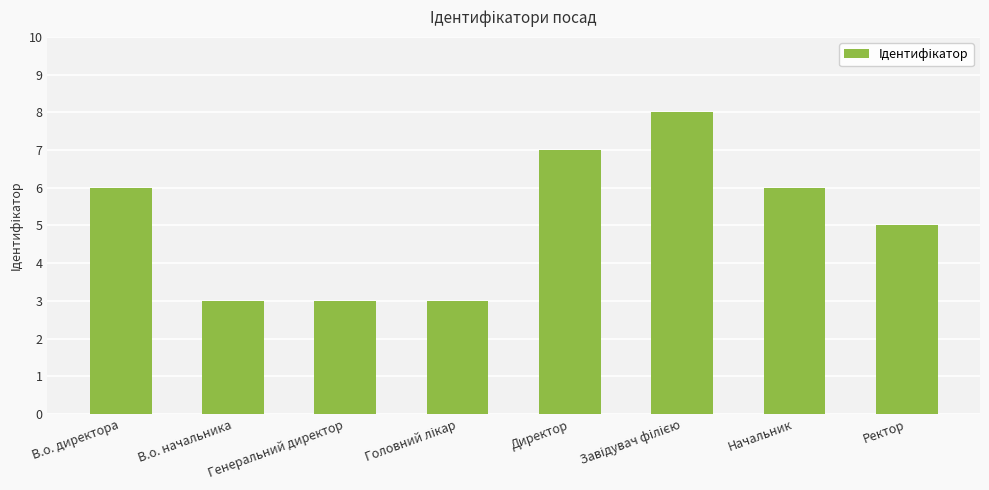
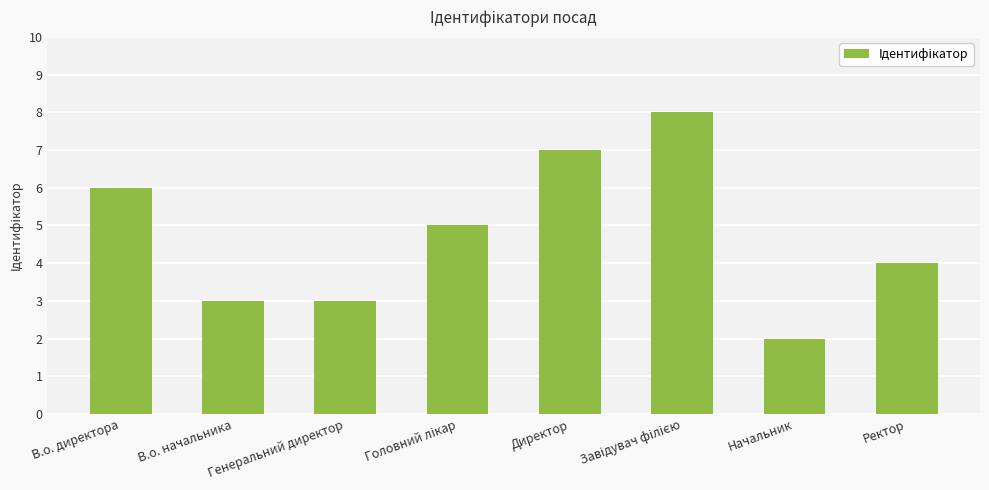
Головний лікар: 3 -> 5
Начальник: 6 -> 2
Ректор: 5 -> 4
